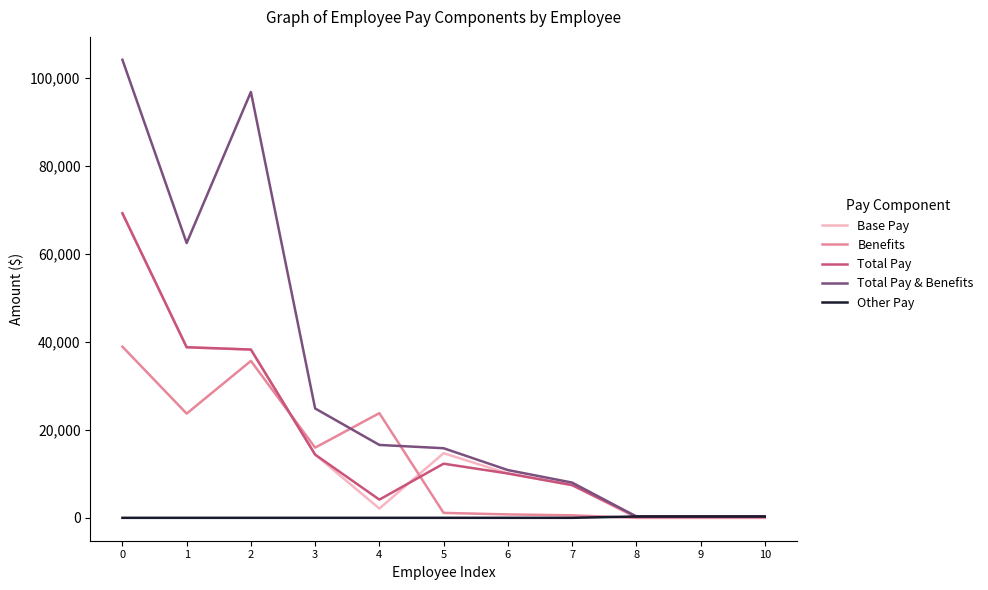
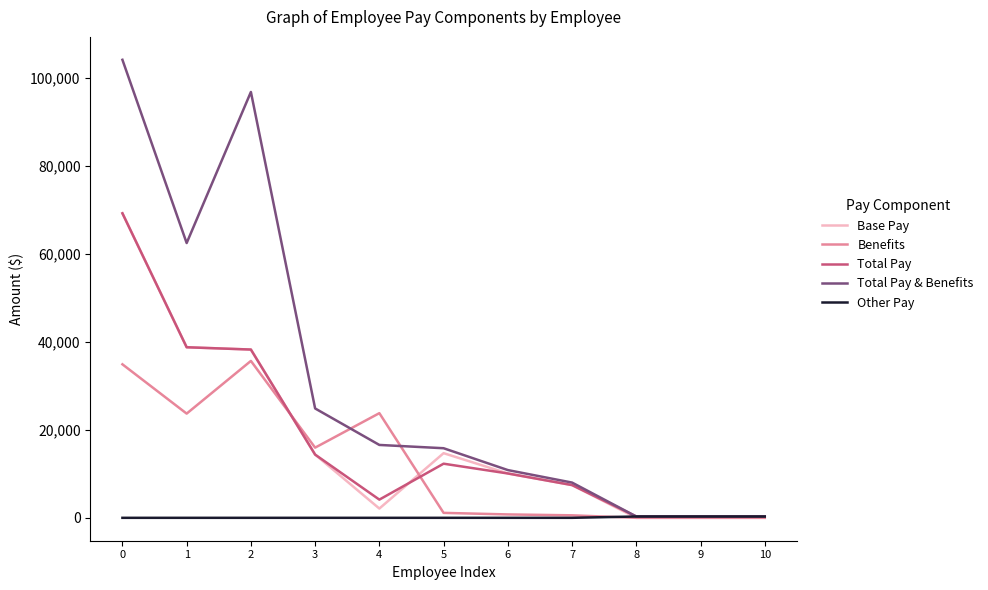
Benefits, 0: 39,000 -> 35,000
